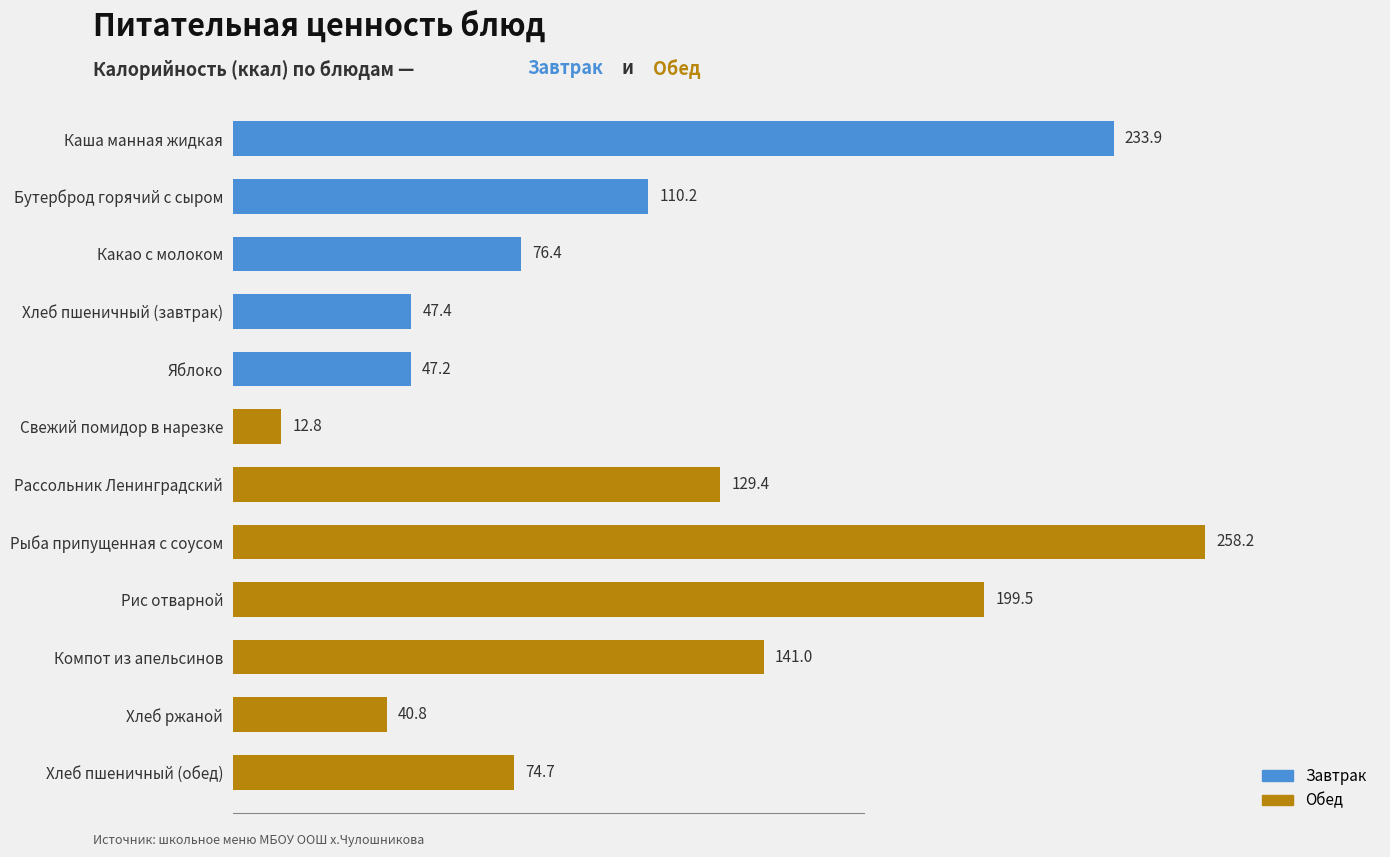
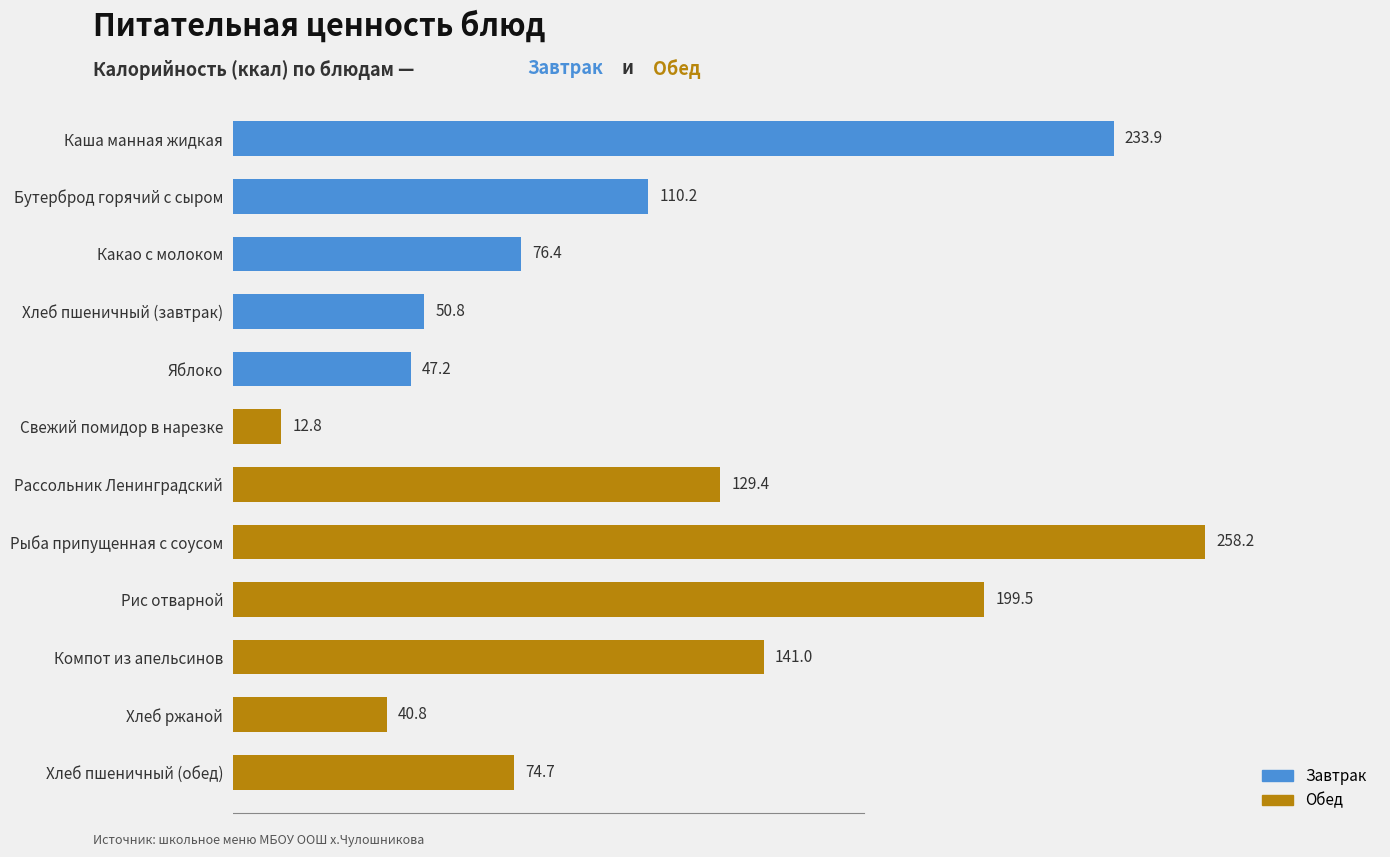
Хлеб пшеничный (завтрак): 47.4 -> 50.8
